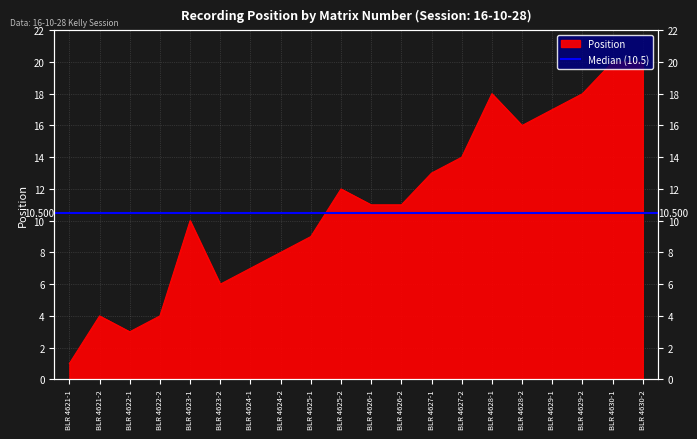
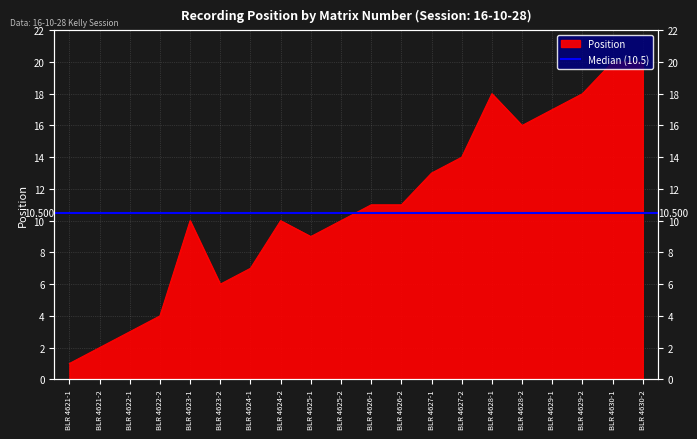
BLR 4621-2: 4 -> 2
BLR 4624-2: 8 -> 10
BLR 4625-2: 12 -> 10
